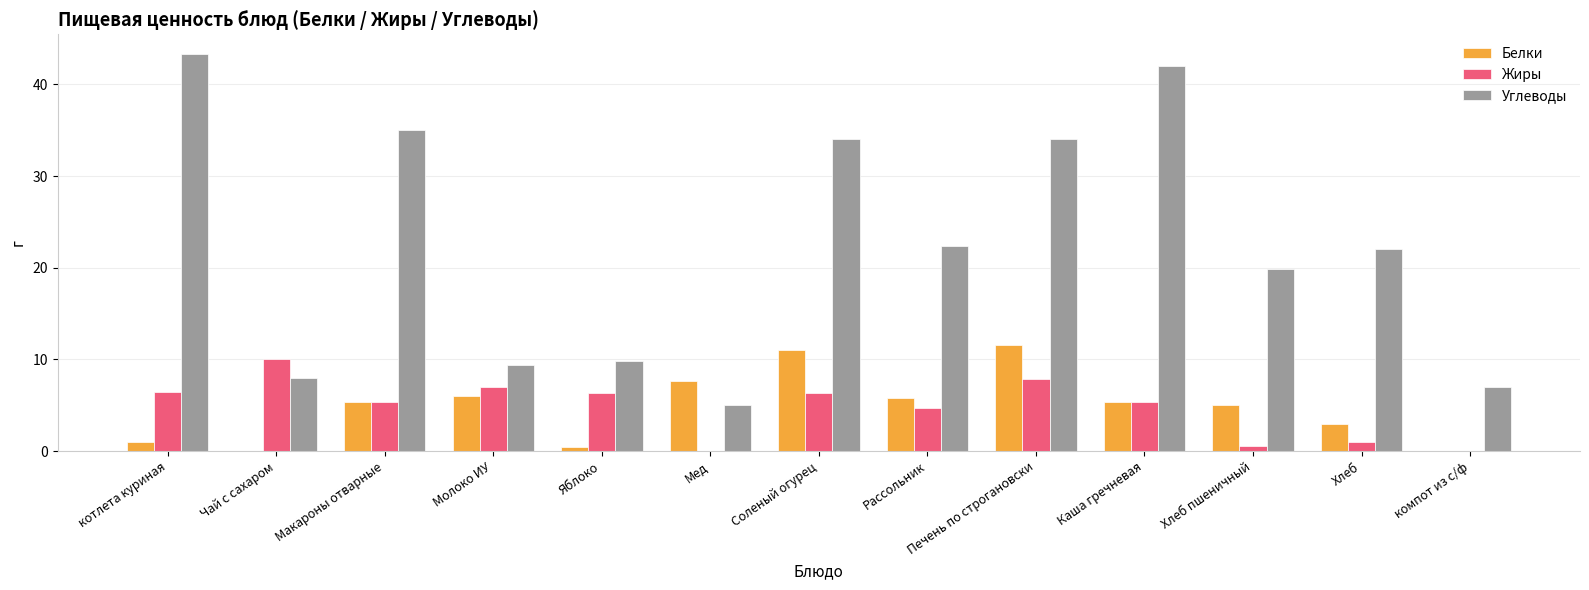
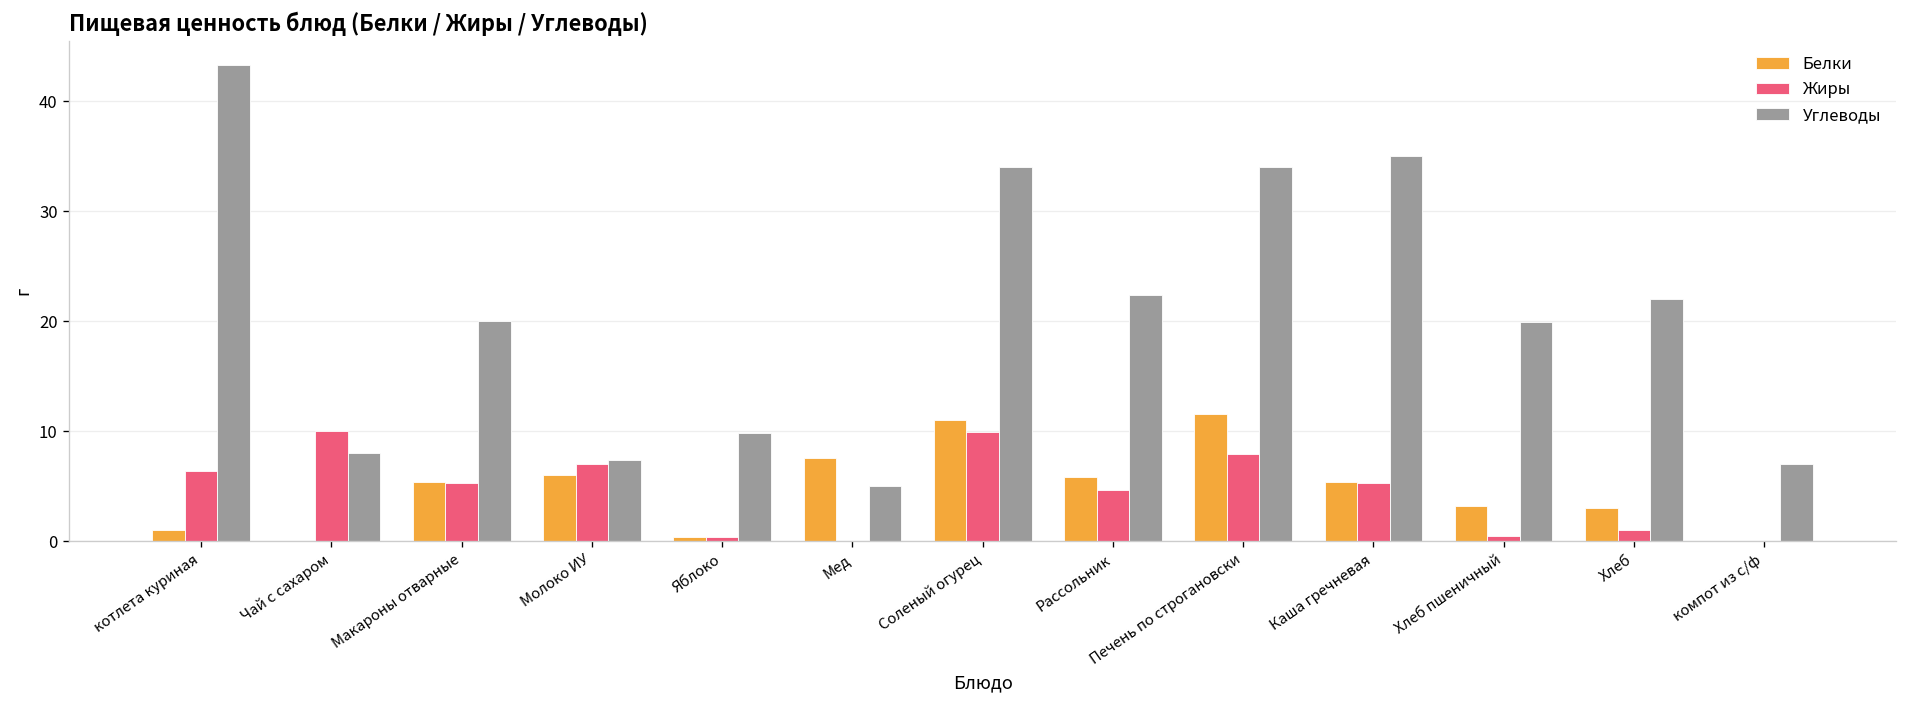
Углеводы, Макароны отварные: 35 -> 20
Углеводы, Молоко ИУ: 9 -> 7
Жиры, Яблоко: 6 -> 0
Жиры, Соленый огурец: 6 -> 10
Углеводы, Каша гречневая: 42 -> 35
Белки, Хлеб пшеничный: 5 -> 3
